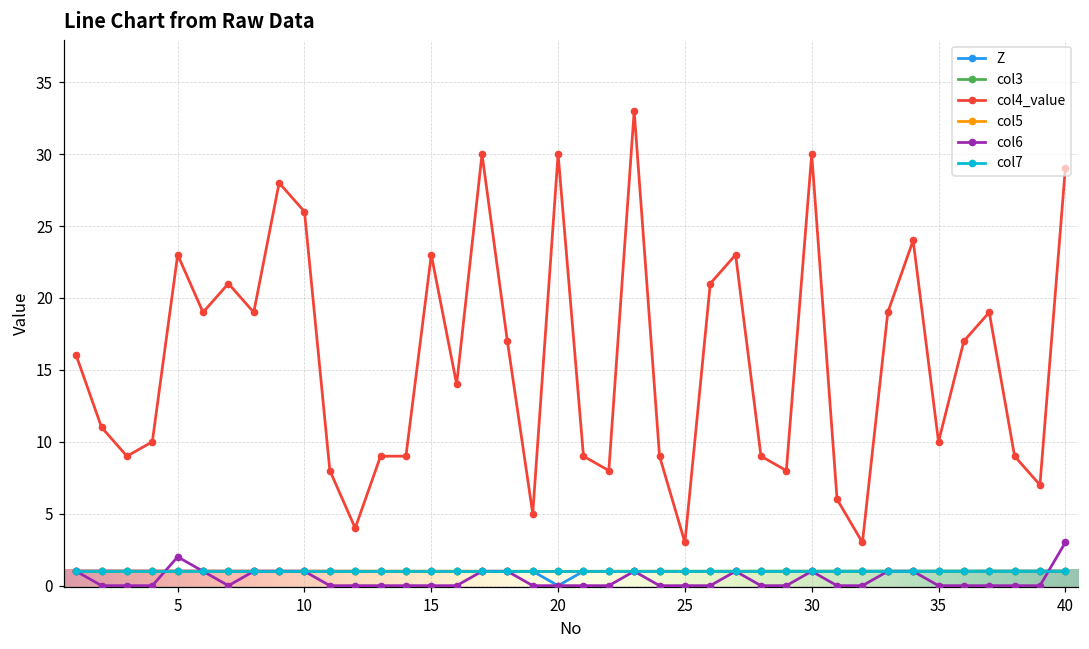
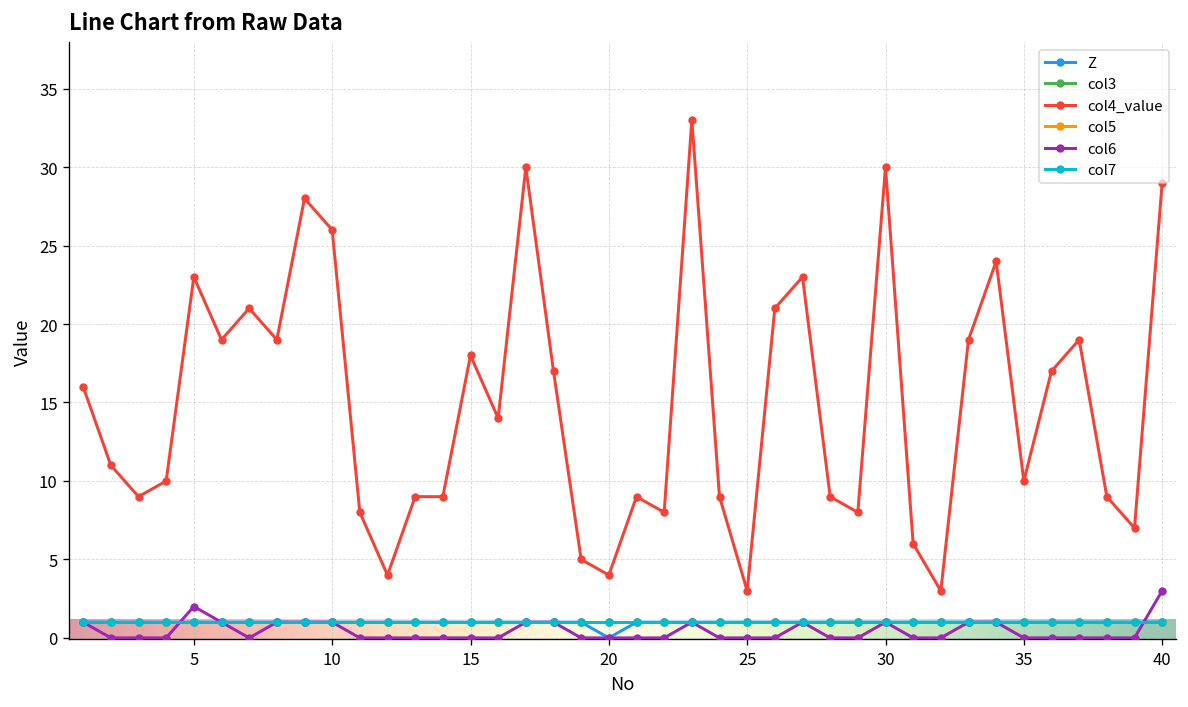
col4_value, 15: 23 -> 18
col4_value, 20: 30 -> 4
